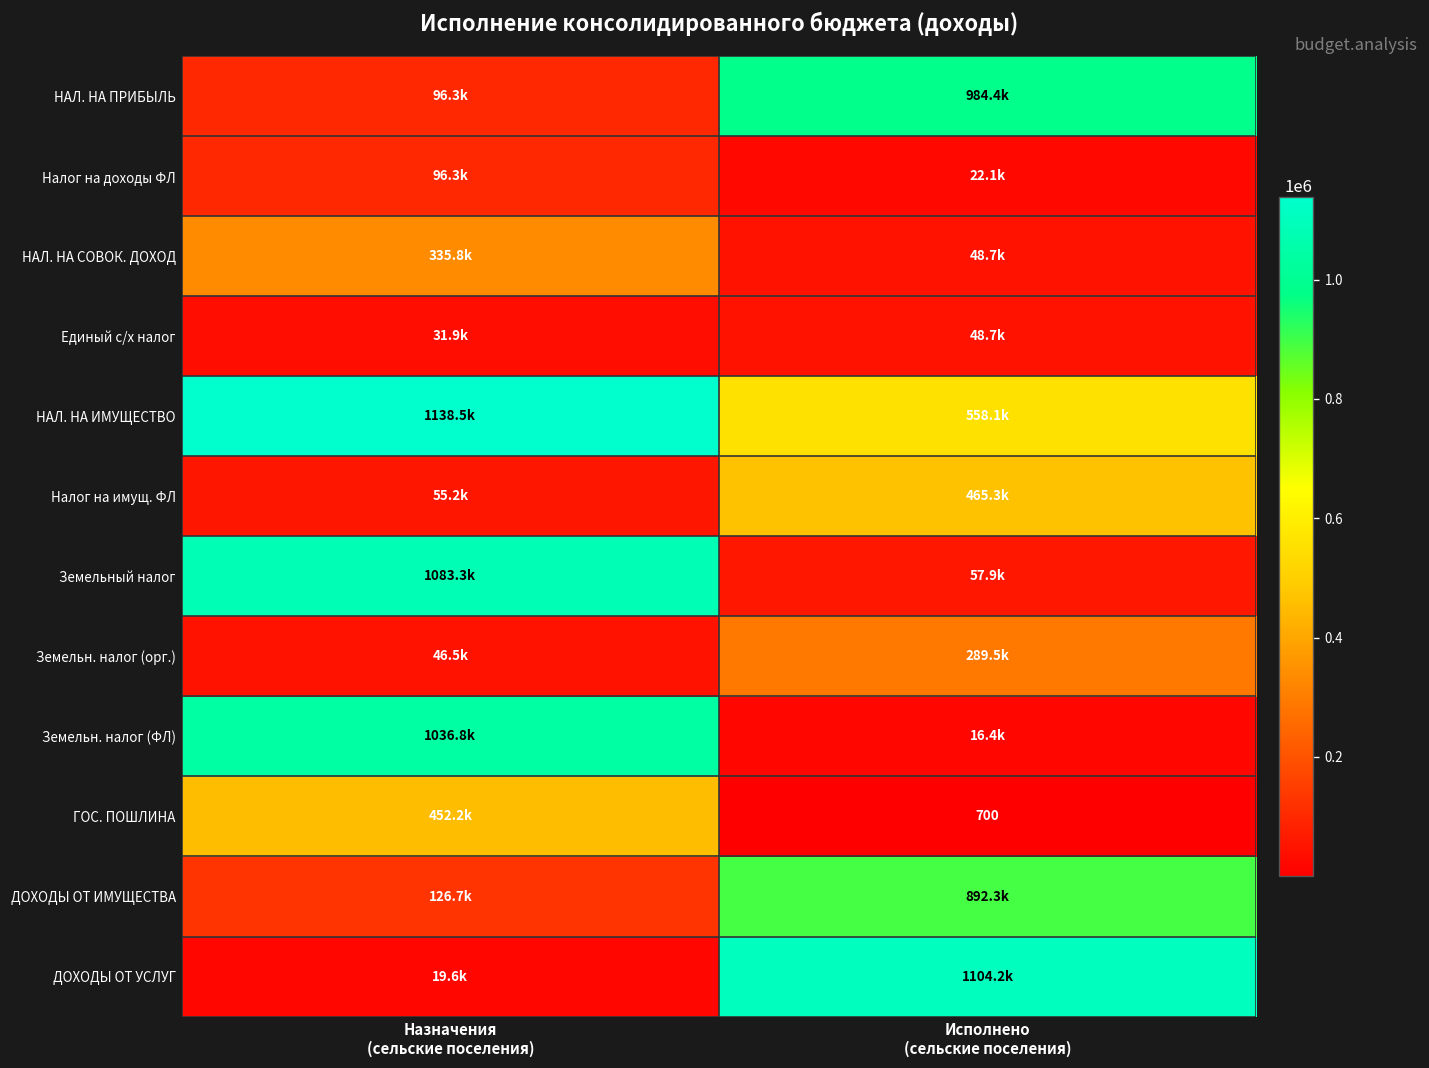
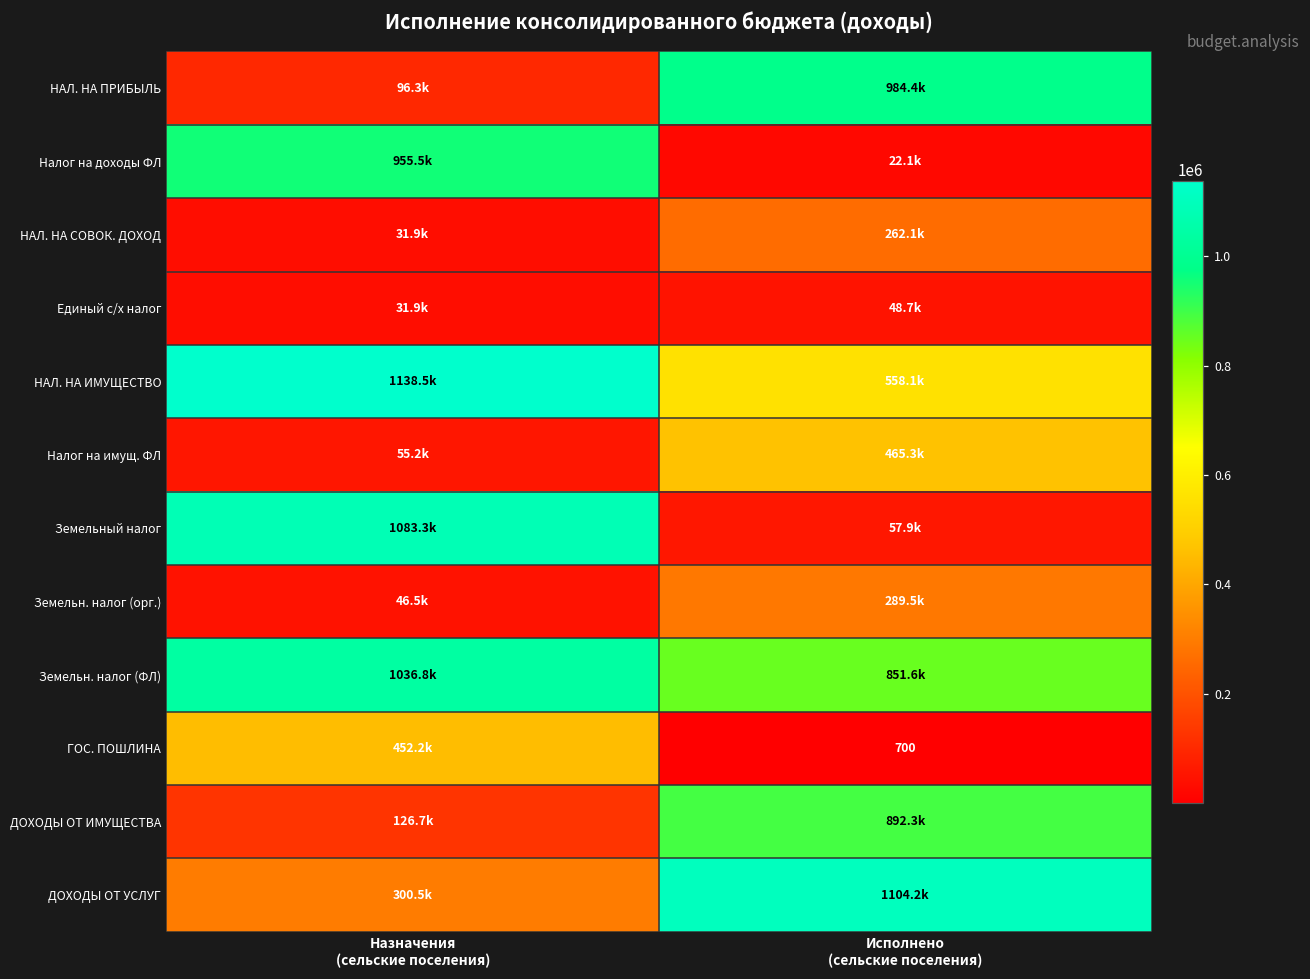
Налог на доходы ФЛ, Назначения (сельские поселения): 96.3k -> 955.5k
НАЛ. НА СОВОК. ДОХОД, Назначения (сельские поселения): 335.8k -> 31.9k
НАЛ. НА СОВОК. ДОХОД, Исполнено (сельские поселения): 48.7k -> 262.1k
Земельн. налог (ФЛ), Исполнено (сельские поселения): 16.4k -> 851.6k
ДОХОДЫ ОТ УСЛУГ, Назначения (сельские поселения): 19.6k -> 300.5k
